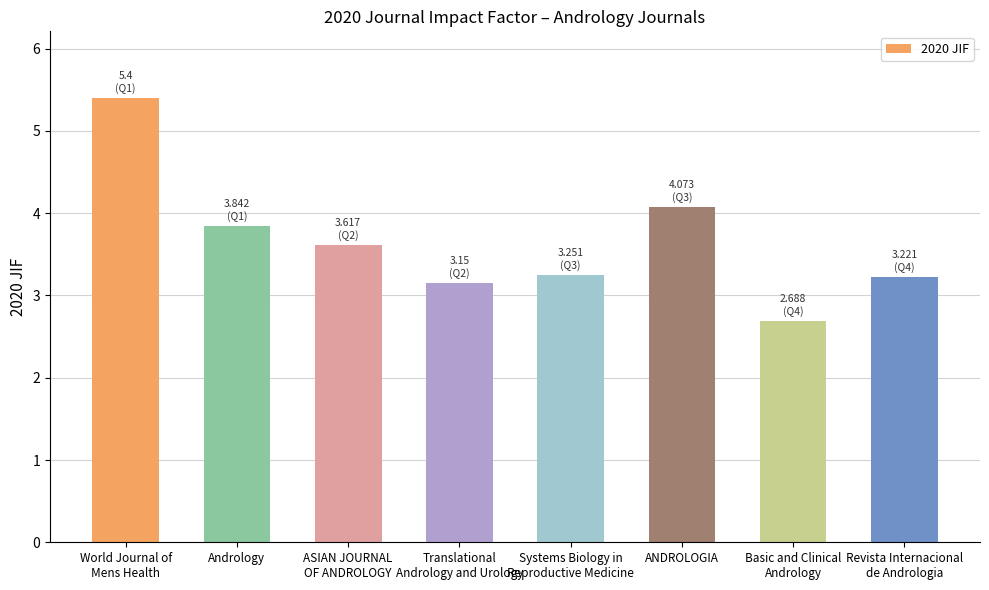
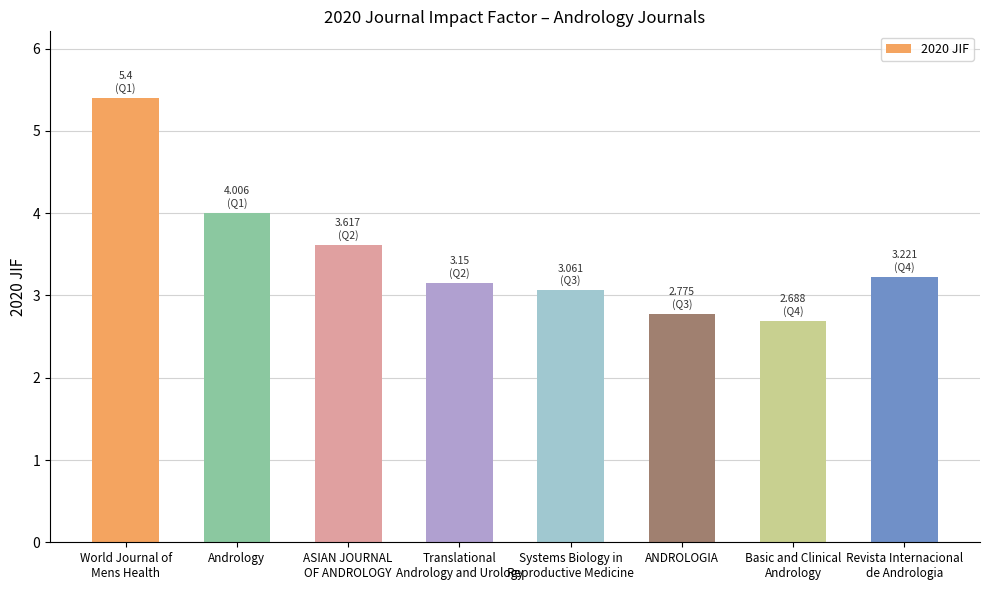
Andrology: 3.842 -> 4.006
Systems Biology in Reproductive Medicine: 3.251 -> 3.061
ANDROLOGIA: 4.073 -> 2.775
